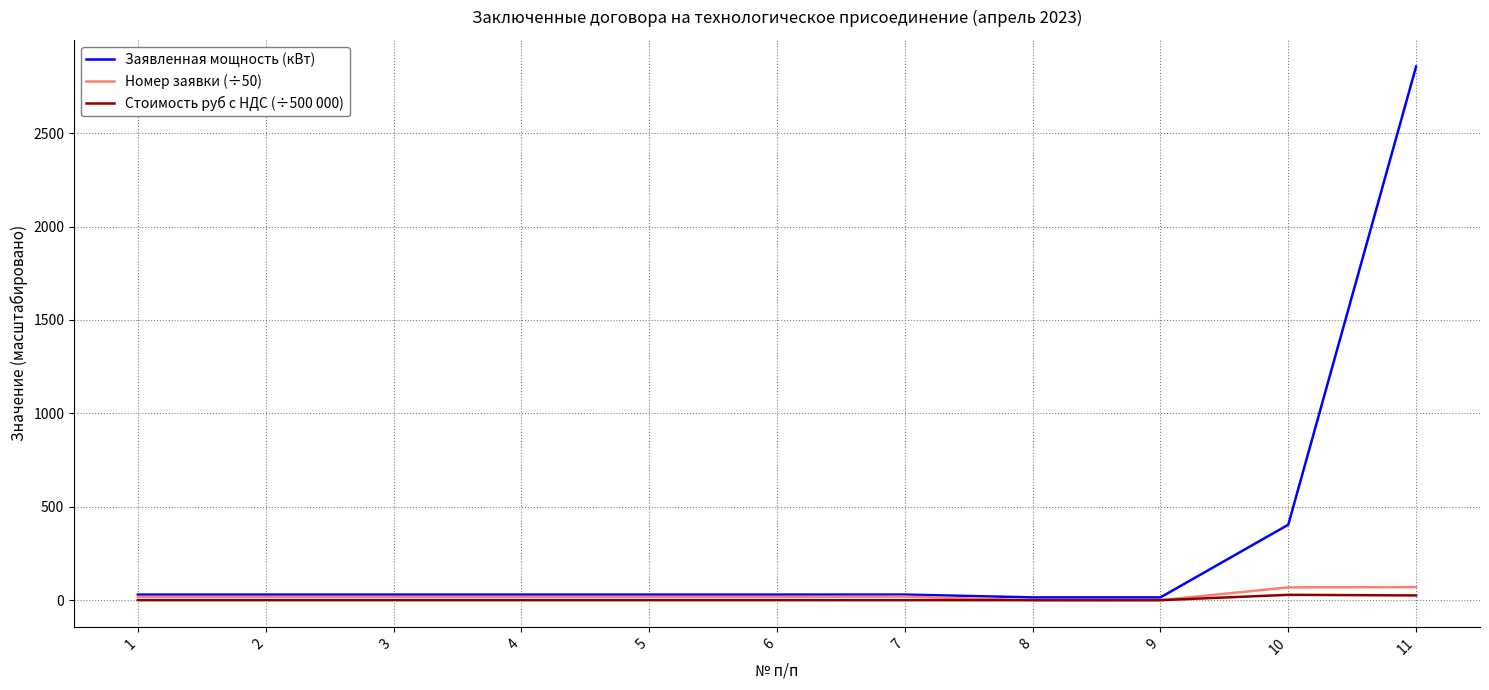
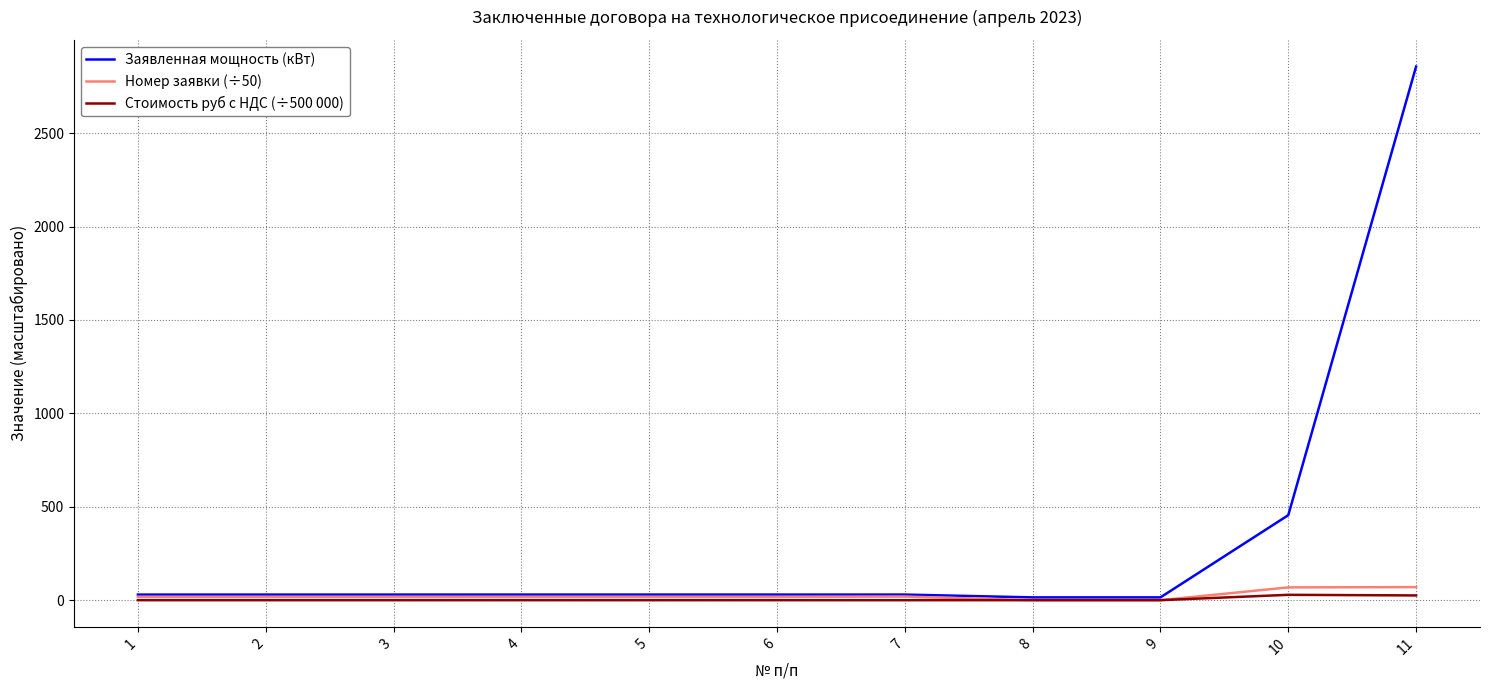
Заявленная мощность (кВт), 10: 400 -> 460
